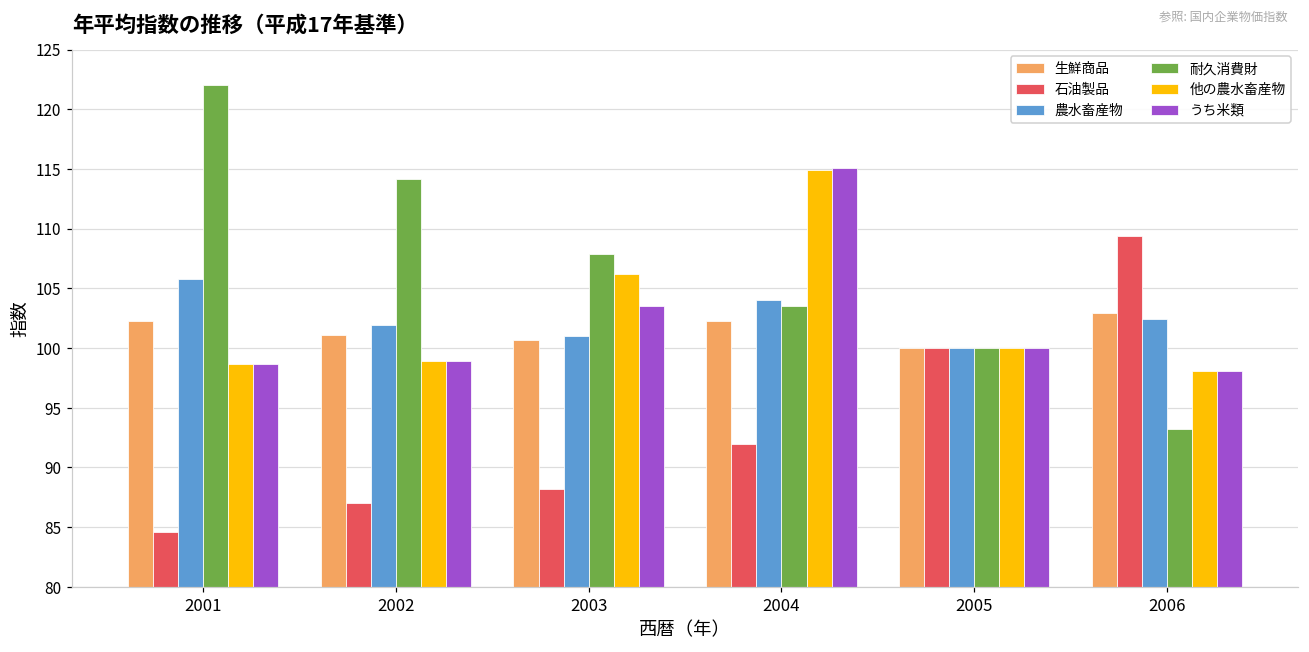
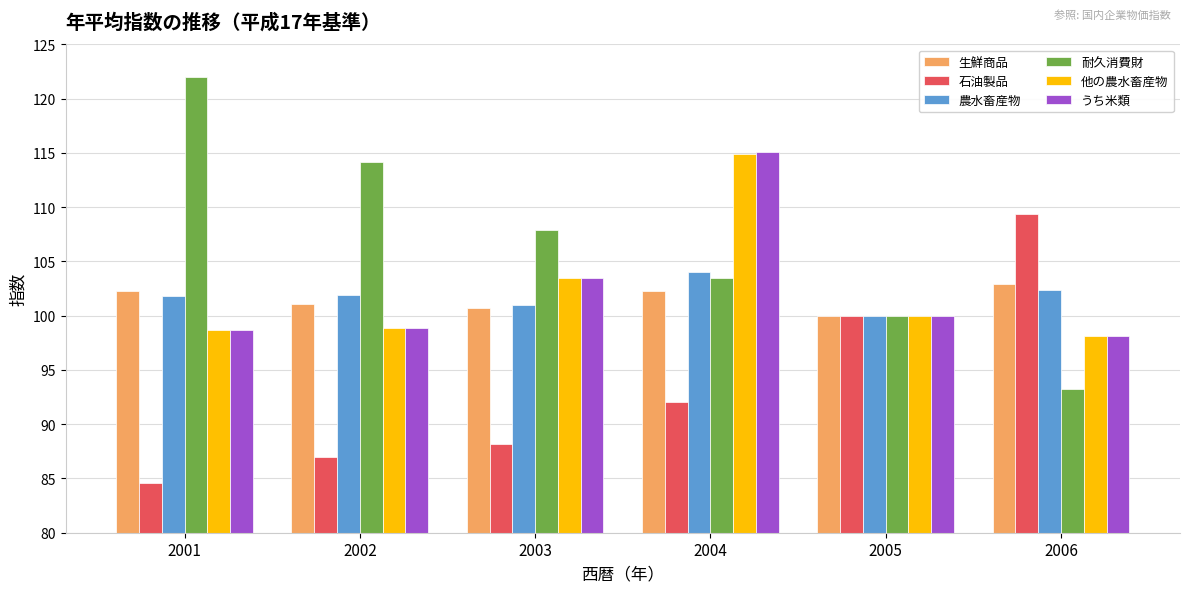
農水畜産物, 2001: 105.8 -> 101.8
他の農水畜産物, 2003: 106.2 -> 103.5
